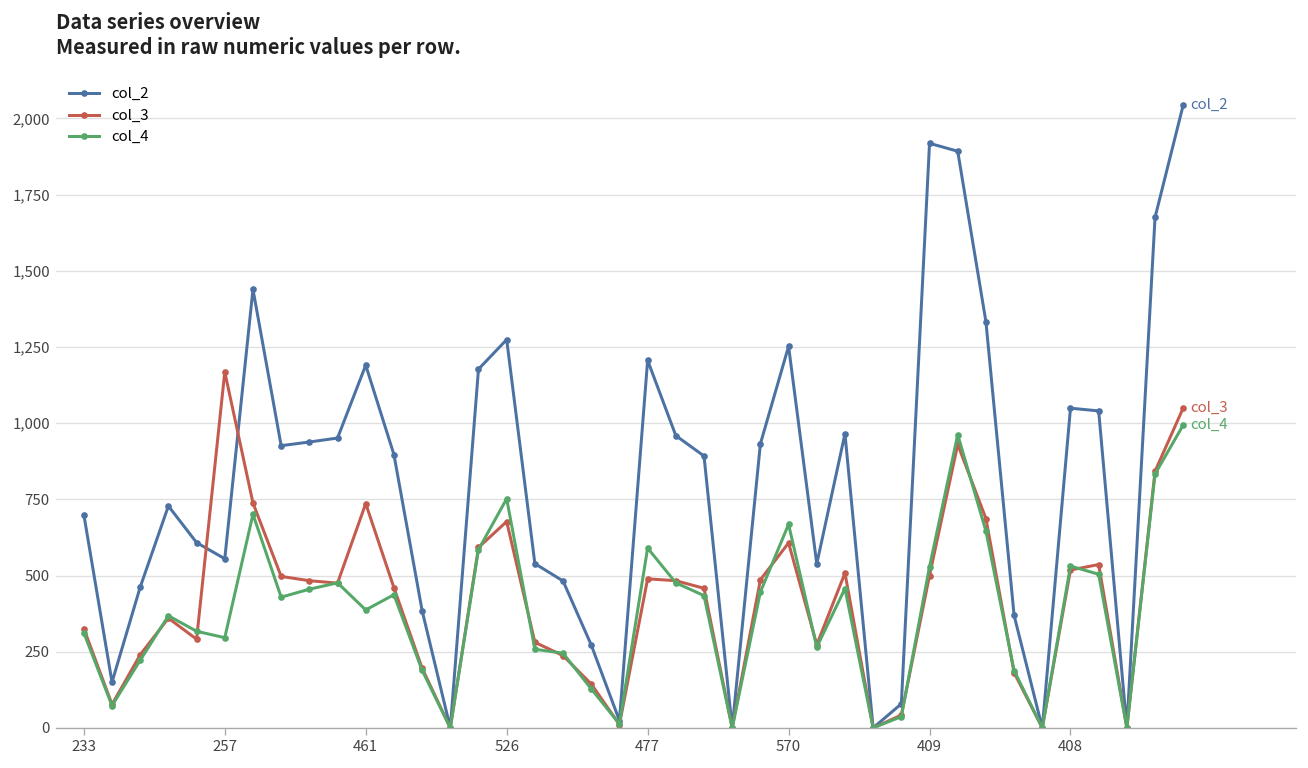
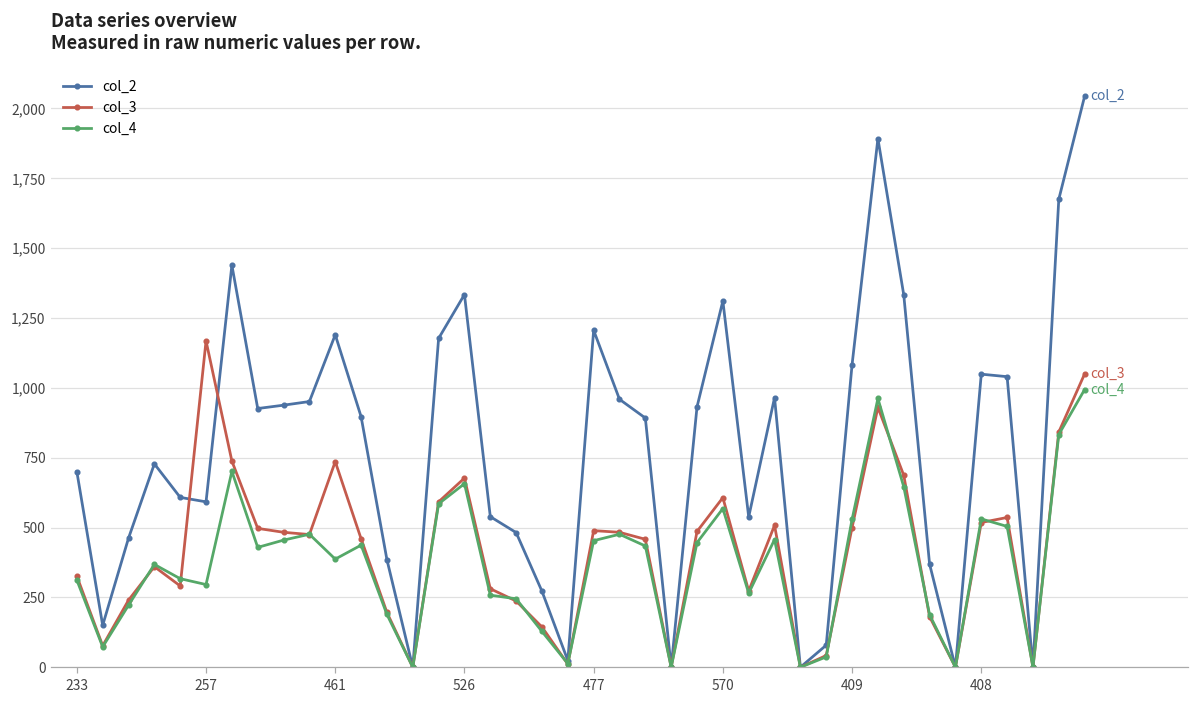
col_2, 257: 560 -> 590
col_2, 526: 1,270 -> 1,330
col_4, 526: 750 -> 660
col_4, 477: 590 -> 450
col_2, 570: 1,250 -> 1,310
col_4, 570: 670 -> 570
col_2, 409: 1,920 -> 1,080
